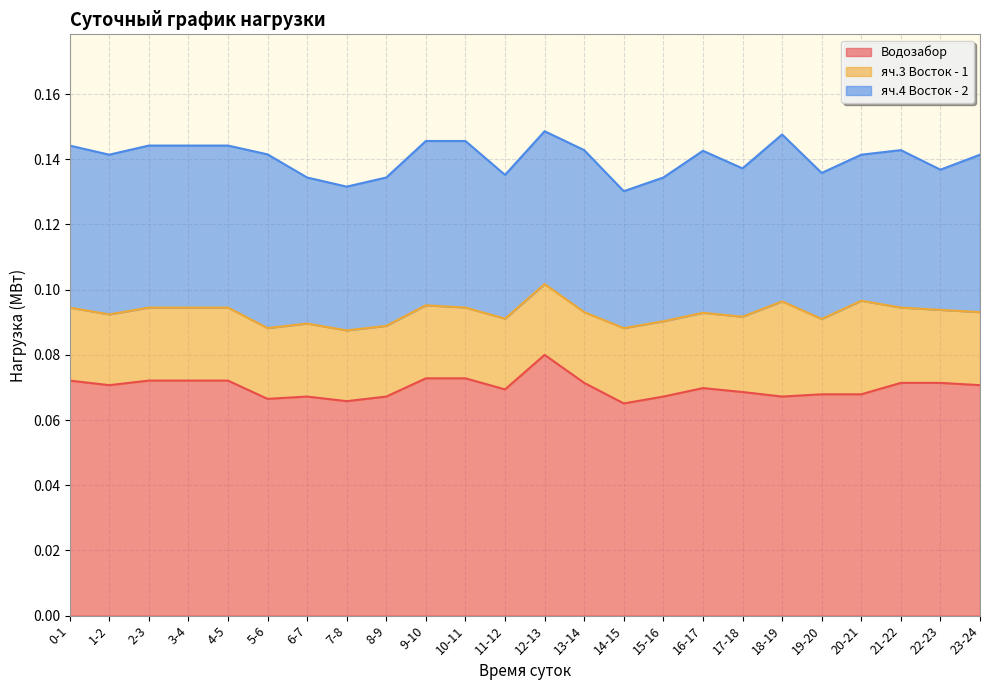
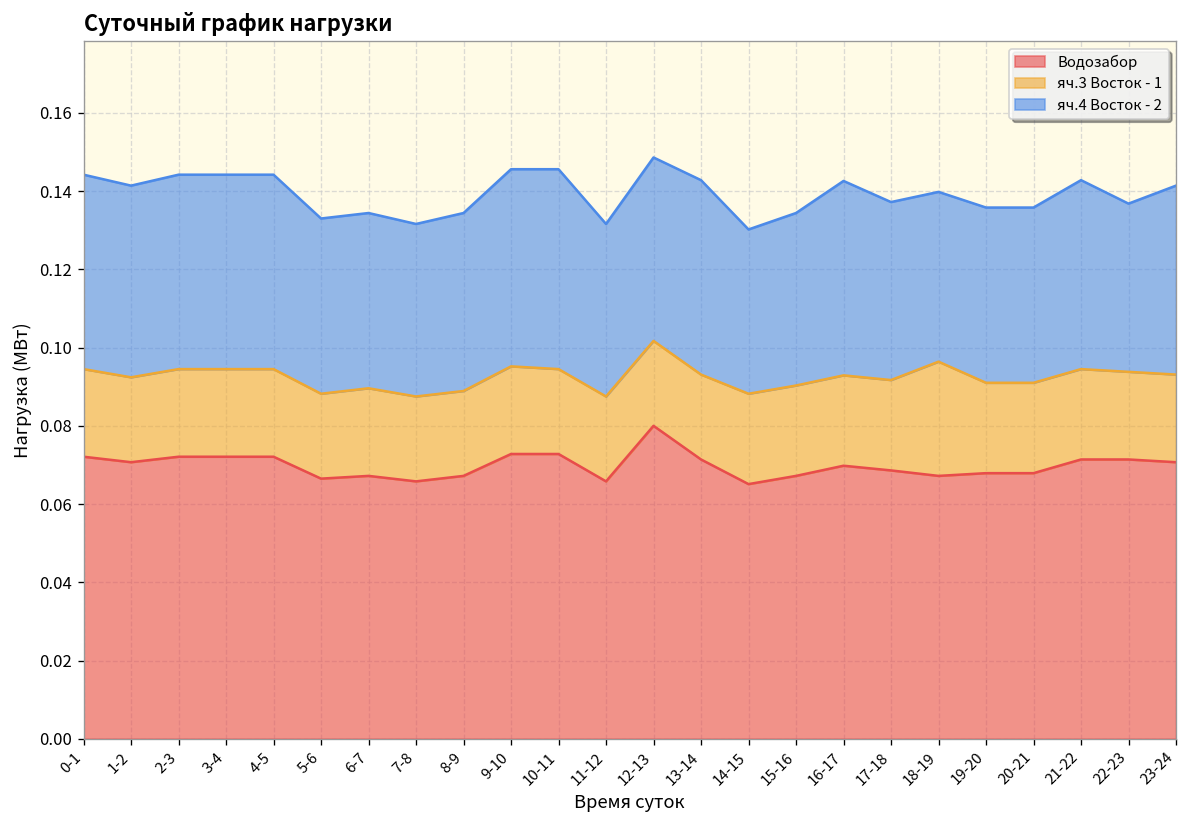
яч.4 Восток - 2, 5-6: 0.053 -> 0.045
Водозабор, 11-12: 0.069 -> 0.066
яч.4 Восток - 2, 18-19: 0.051 -> 0.043
яч.3 Восток - 1, 20-21: 0.029 -> 0.023
